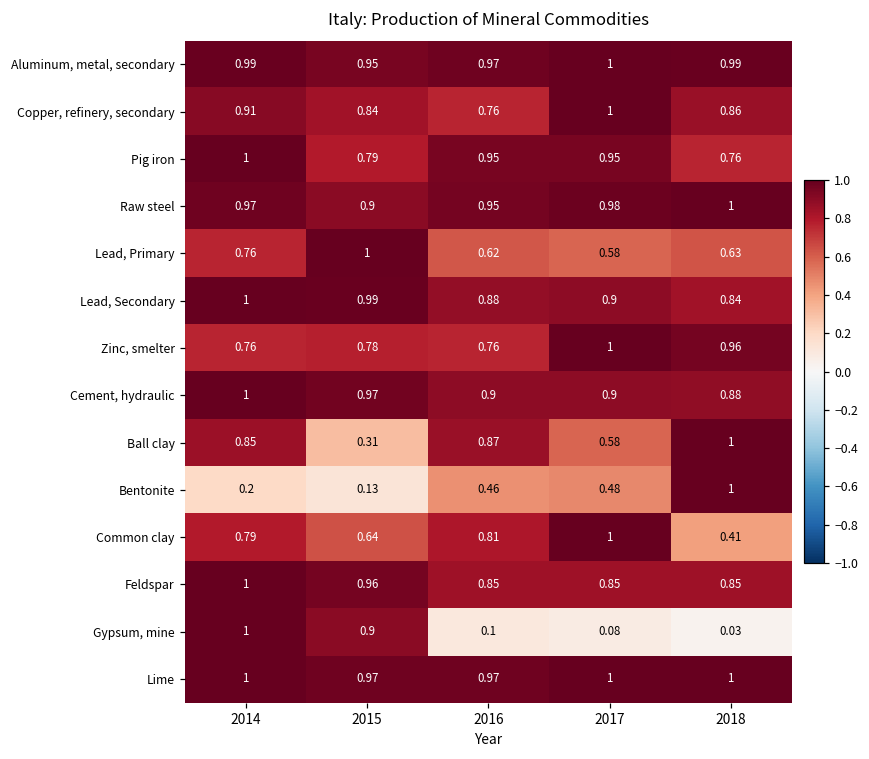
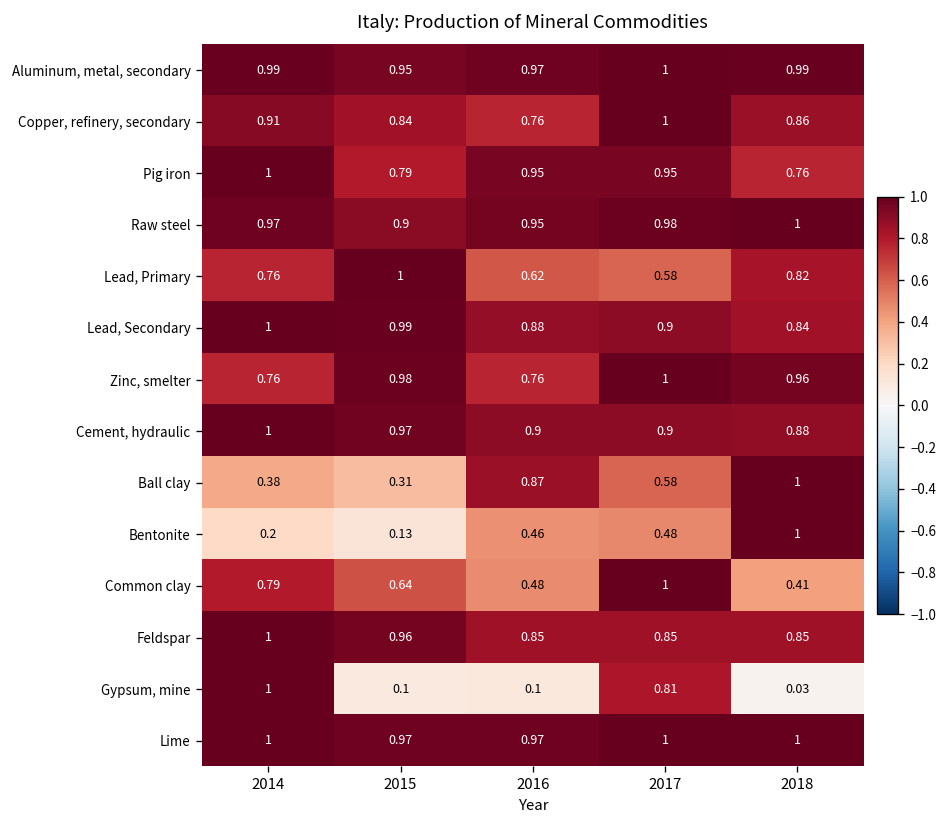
Lead, Primary, 2018: 0.63 -> 0.82
Zinc, smelter, 2015: 0.78 -> 0.98
Ball clay, 2014: 0.85 -> 0.38
Common clay, 2016: 0.81 -> 0.48
Gypsum, mine, 2015: 0.9 -> 0.1
Gypsum, mine, 2017: 0.08 -> 0.81
